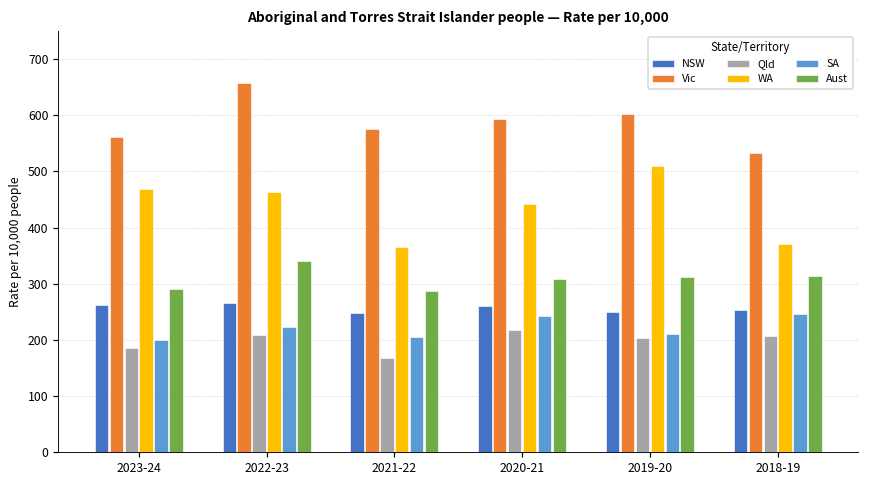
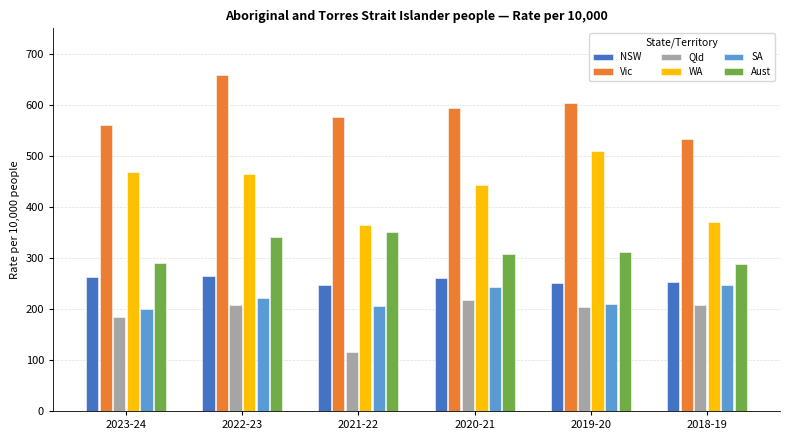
Qld, 2021-22: 170 -> 110
Aust, 2021-22: 290 -> 350
Aust, 2018-19: 310 -> 290
